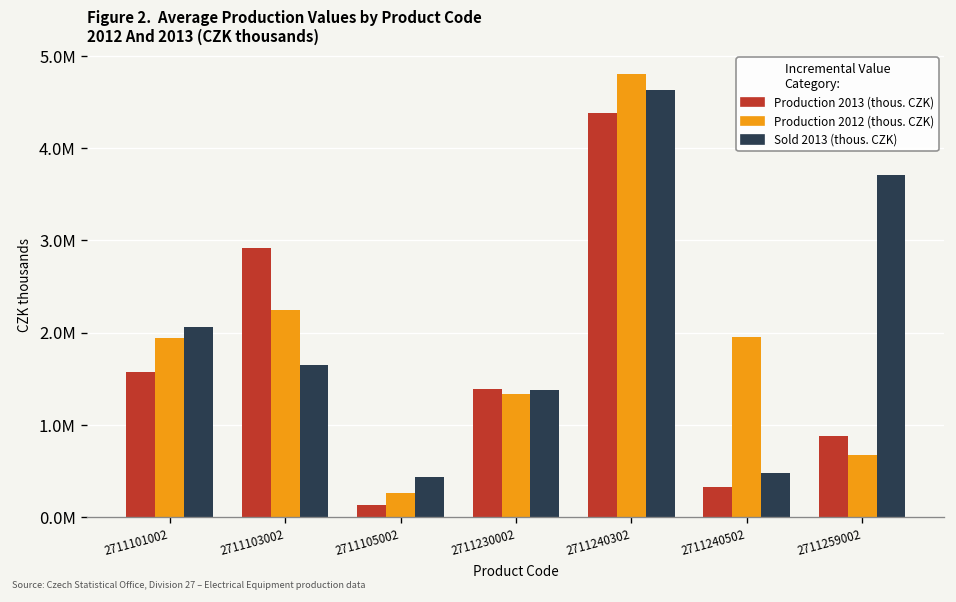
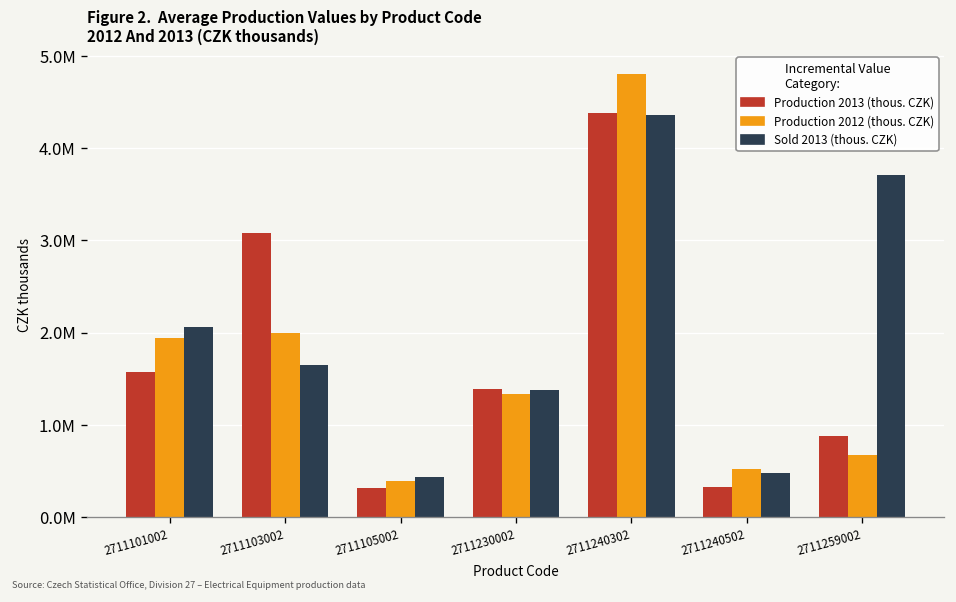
Production 2013 (thous. CZK), 2711103002: 2900000 -> 3100000
Production 2012 (thous. CZK), 2711103002: 2200000 -> 2000000
Production 2013 (thous. CZK), 2711105002: 100000 -> 300000
Production 2012 (thous. CZK), 2711105002: 300000 -> 400000
Sold 2013 (thous. CZK), 2711240302: 4600000 -> 4400000
Production 2012 (thous. CZK), 2711240502: 1900000 -> 500000
